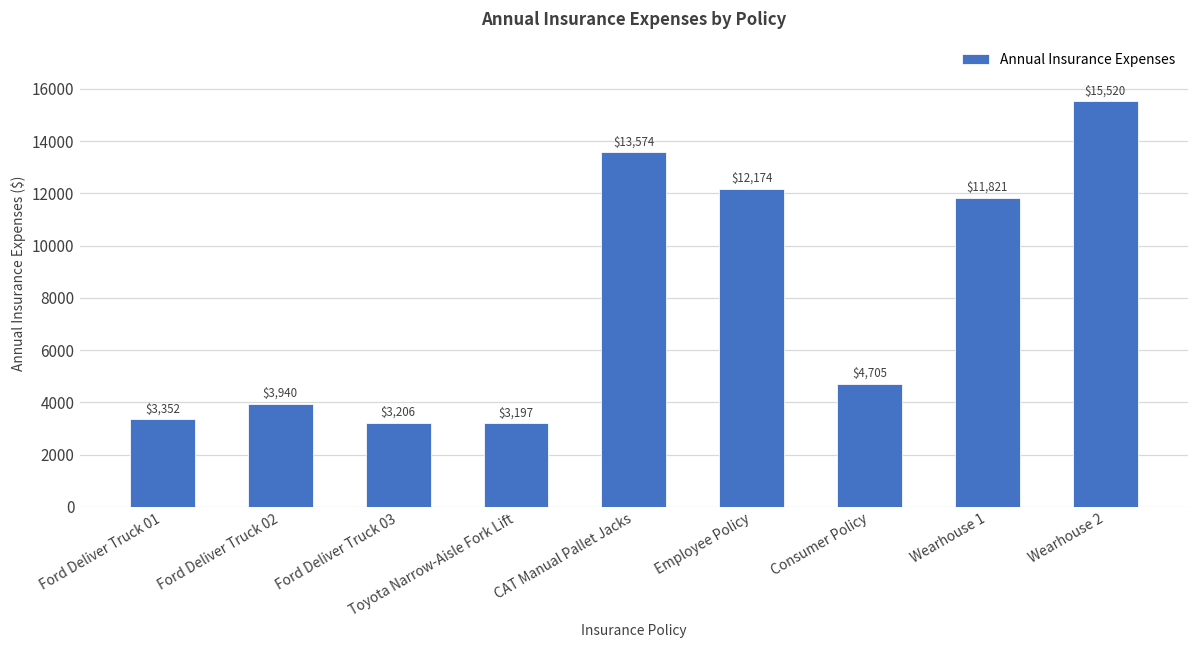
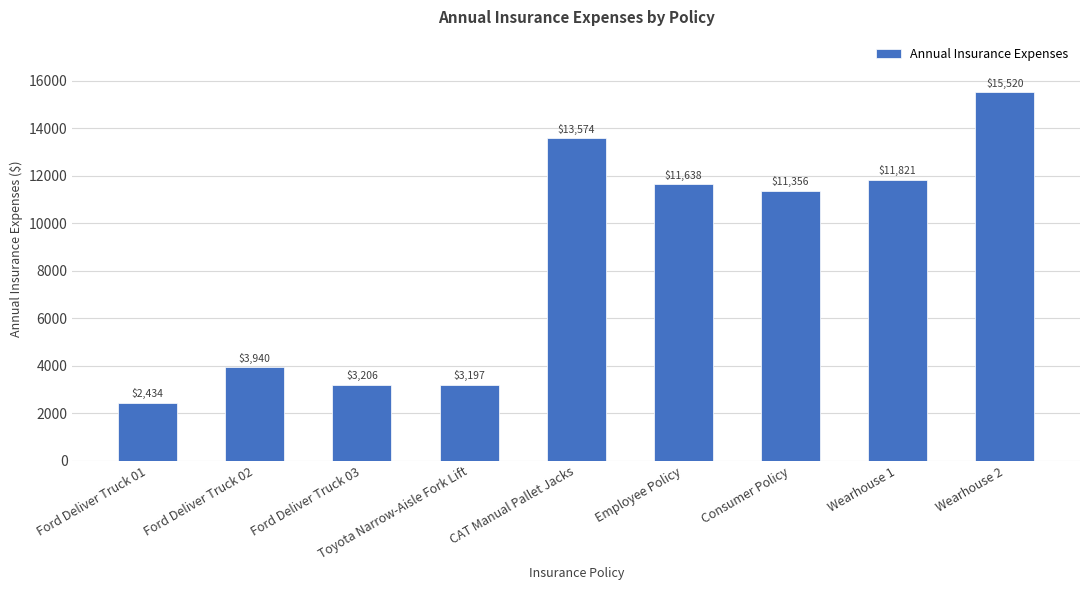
Ford Deliver Truck 01: $3,352 -> $2,434
Employee Policy: $12,174 -> $11,638
Consumer Policy: $4,705 -> $11,356
